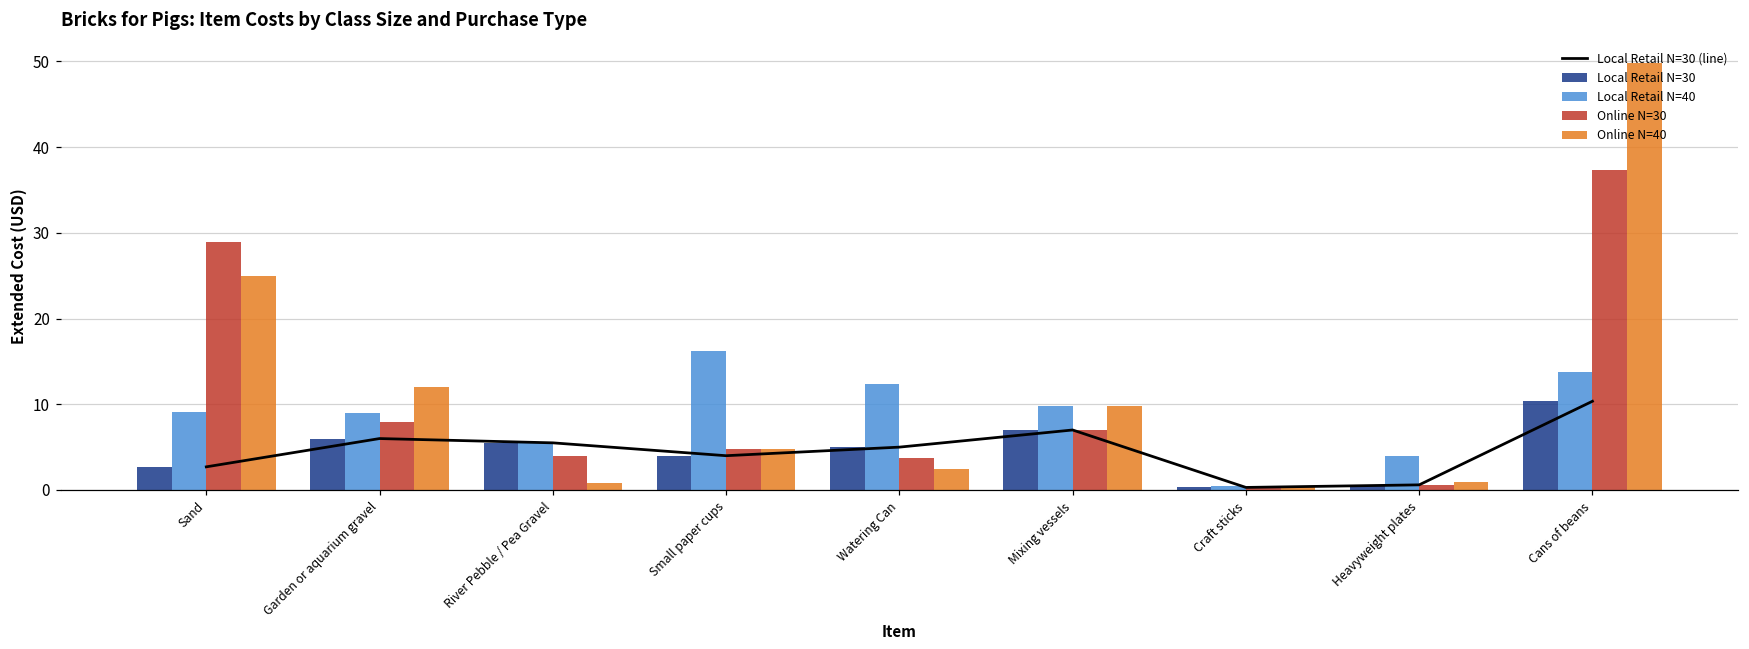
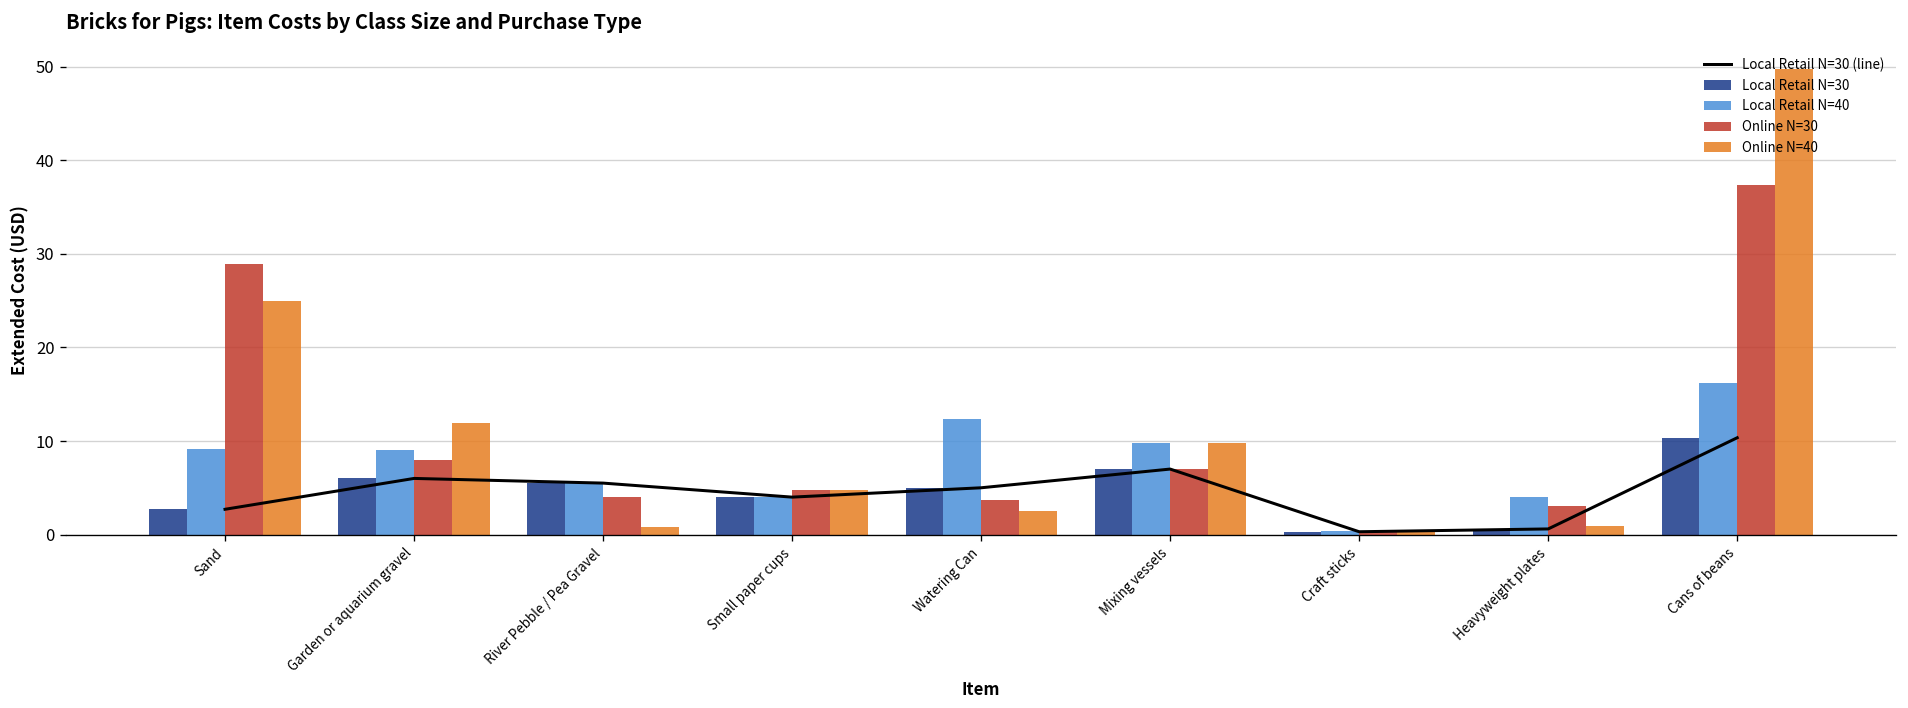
Local Retail N=40, Small paper cups: 16 -> 4
Online N=30, Heavyweight plates: 1 -> 3
Local Retail N=40, Cans of beans: 14 -> 16
